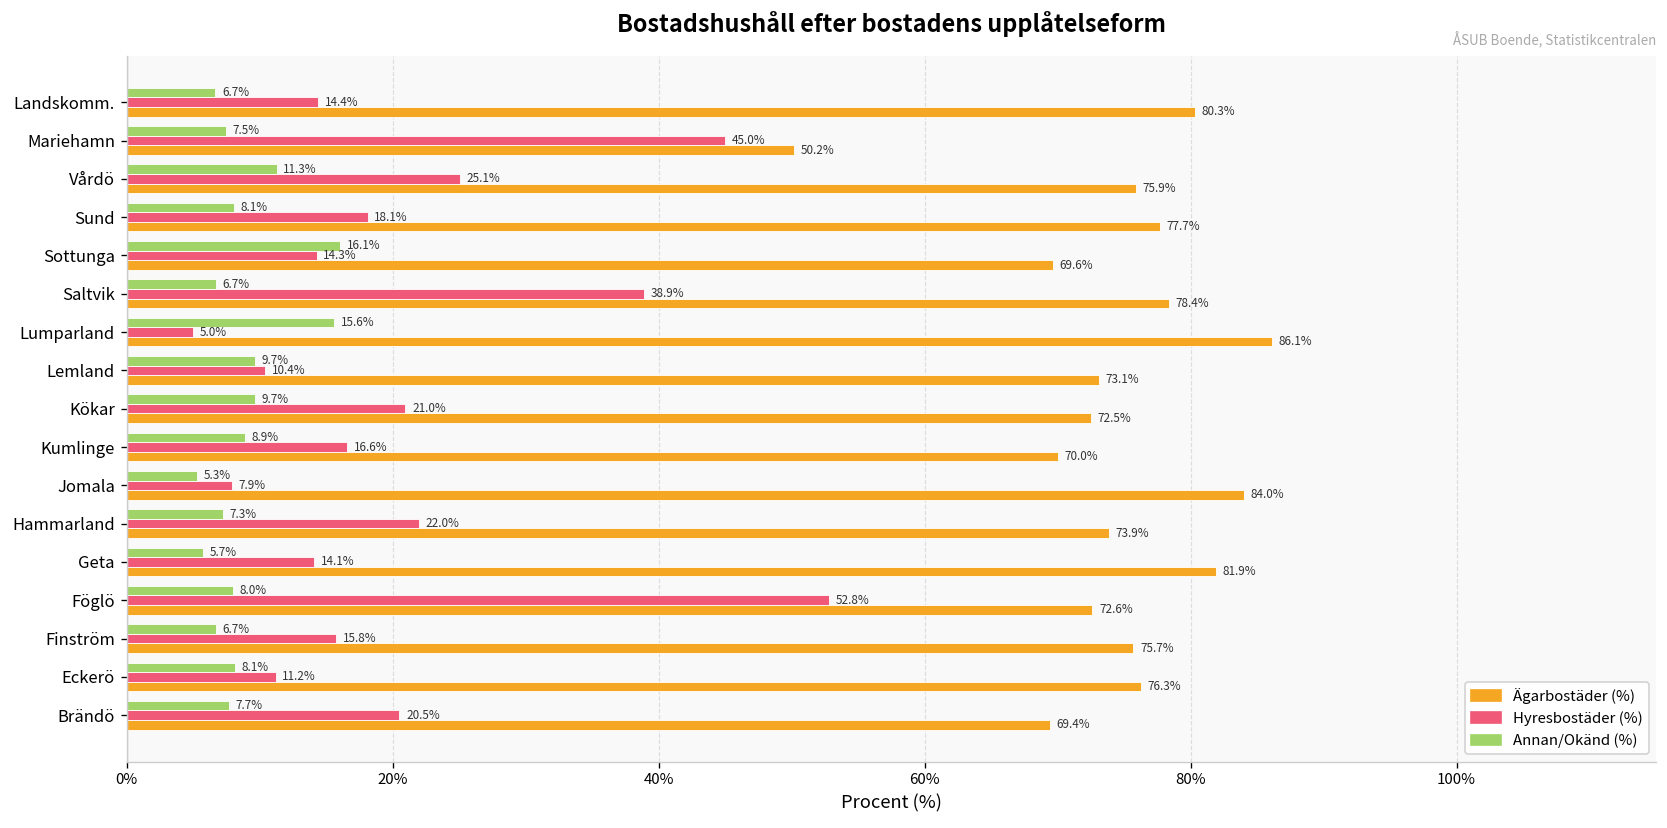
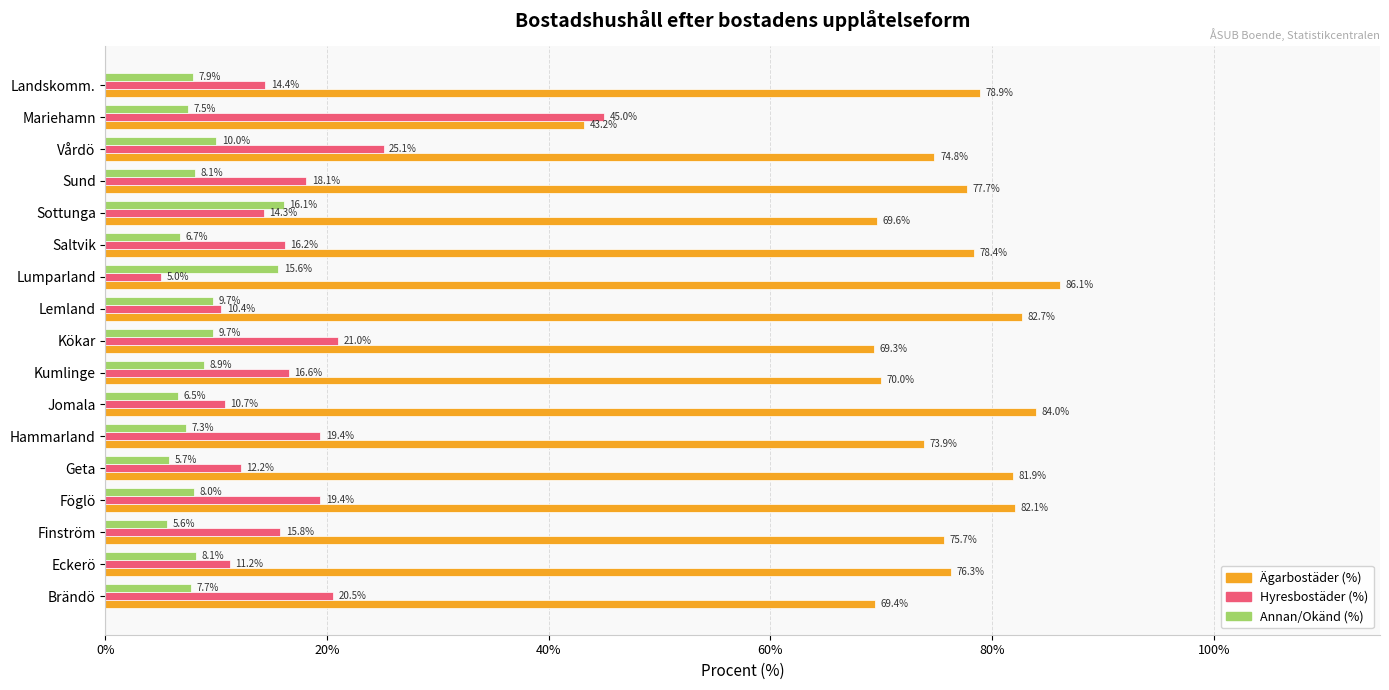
Annan/Okänd (%), Landskomm.: 6.7% -> 7.9%
Ägarbostäder (%), Landskomm.: 80.3% -> 78.9%
Ägarbostäder (%), Mariehamn: 50.2% -> 43.2%
Annan/Okänd (%), Vårdö: 11.3% -> 10.0%
Ägarbostäder (%), Vårdö: 75.9% -> 74.8%
Hyresbostäder (%), Saltvik: 38.9% -> 16.2%
Ägarbostäder (%), Lemland: 73.1% -> 82.7%
Ägarbostäder (%), Kökar: 72.5% -> 69.3%
Annan/Okänd (%), Jomala: 5.3% -> 6.5%
Hyresbostäder (%), Jomala: 7.9% -> 10.7%
Hyresbostäder (%), Hammarland: 22.0% -> 19.4%
Hyresbostäder (%), Geta: 14.1% -> 12.2%
Hyresbostäder (%), Föglö: 52.8% -> 19.4%
Ägarbostäder (%), Föglö: 72.6% -> 82.1%
Annan/Okänd (%), Finström: 6.7% -> 5.6%
